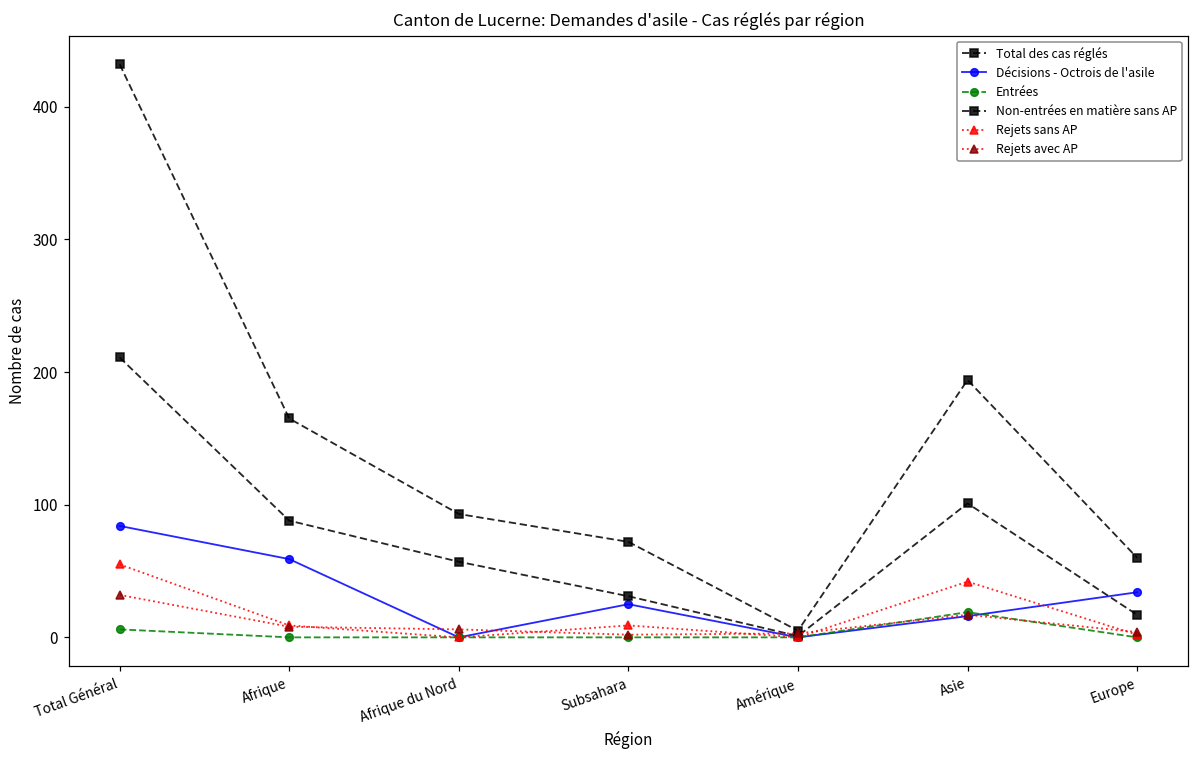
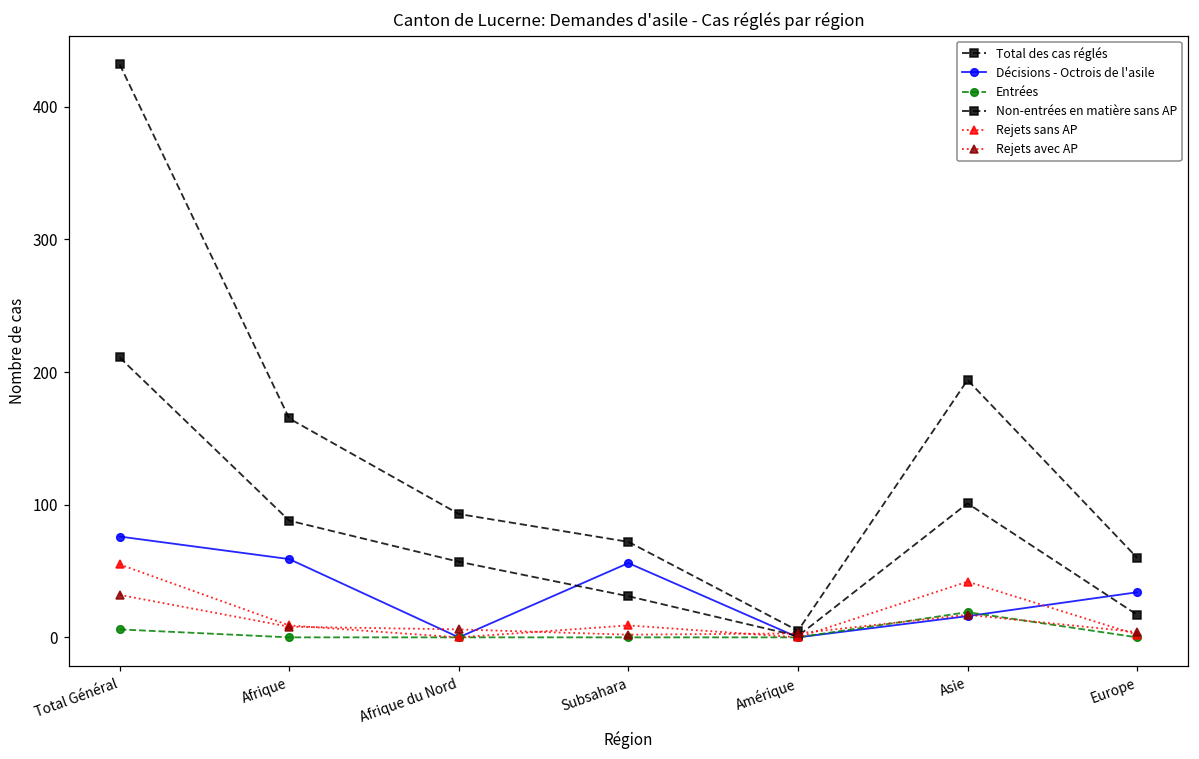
Décisions - Octrois de l'asile, Total Général: 84 -> 76
Décisions - Octrois de l'asile, Subsahara: 25 -> 56
